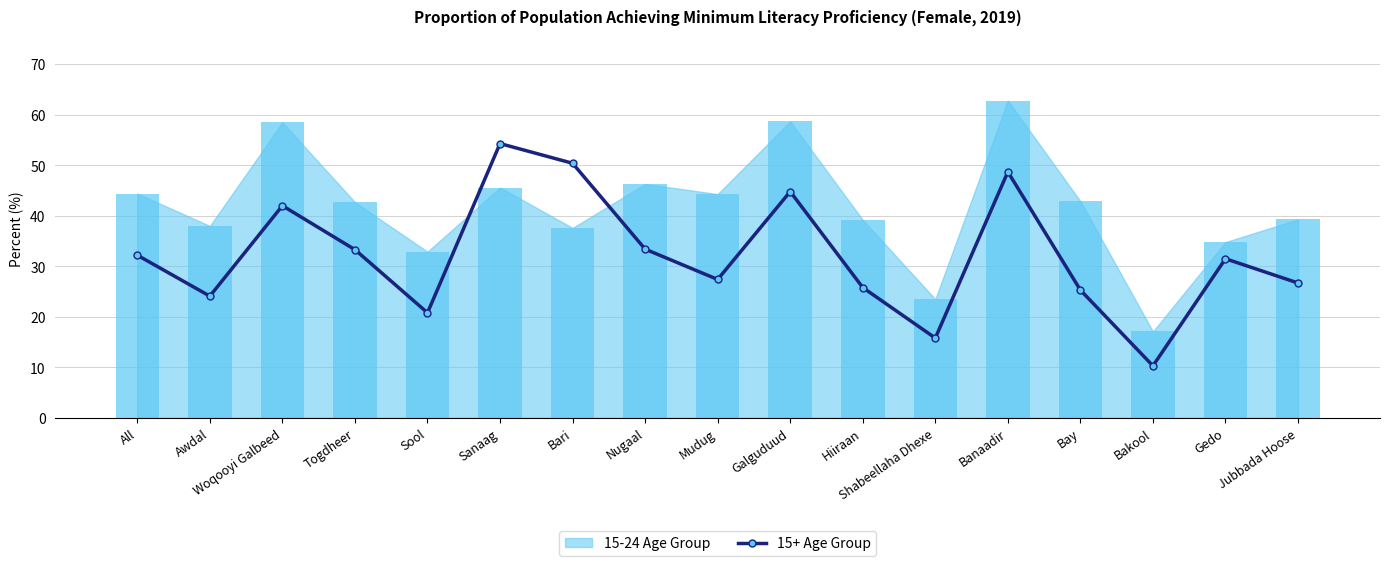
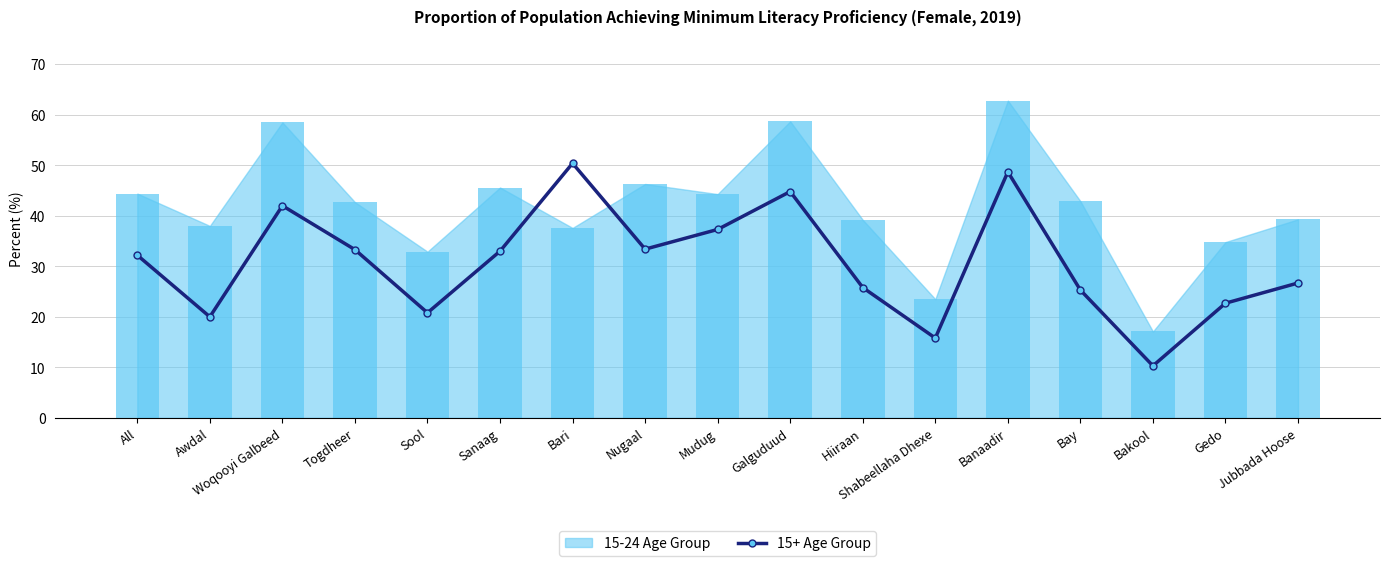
15+ Age Group, Awdal: 24 -> 20
15+ Age Group, Sanaag: 54 -> 33
15+ Age Group, Mudug: 27 -> 37
15+ Age Group, Gedo: 32 -> 23
